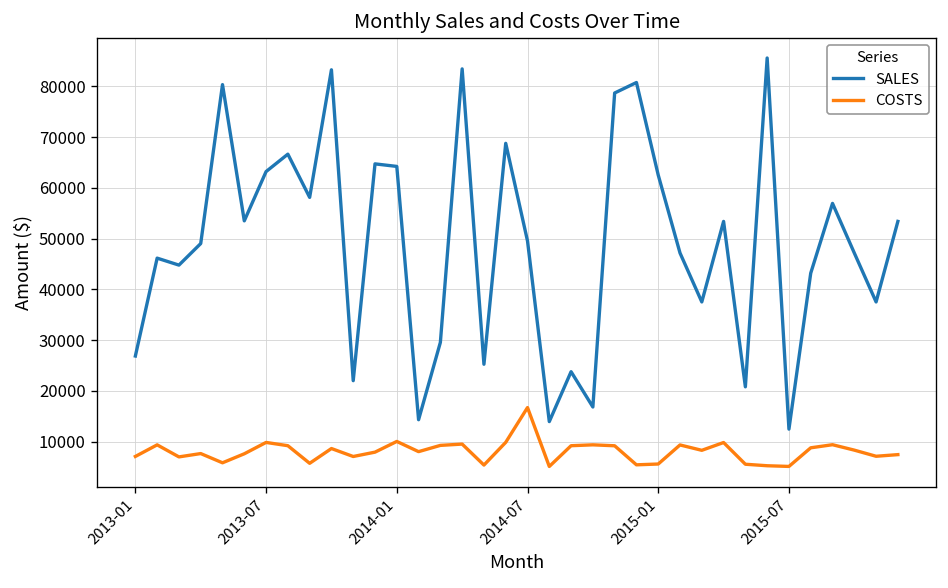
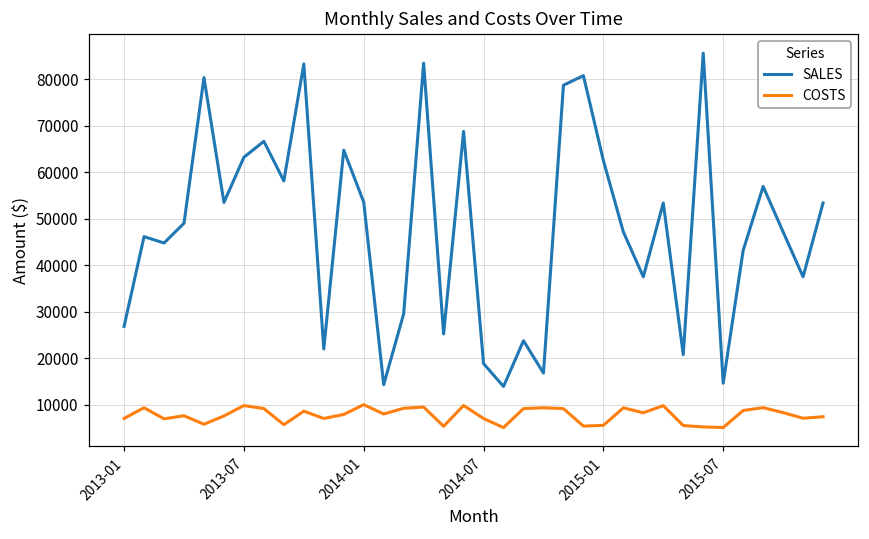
SALES, 2014-01: 64000 -> 54000
SALES, 2014-07: 50000 -> 19000
COSTS, 2014-07: 17000 -> 7000
SALES, 2015-07: 12000 -> 15000
